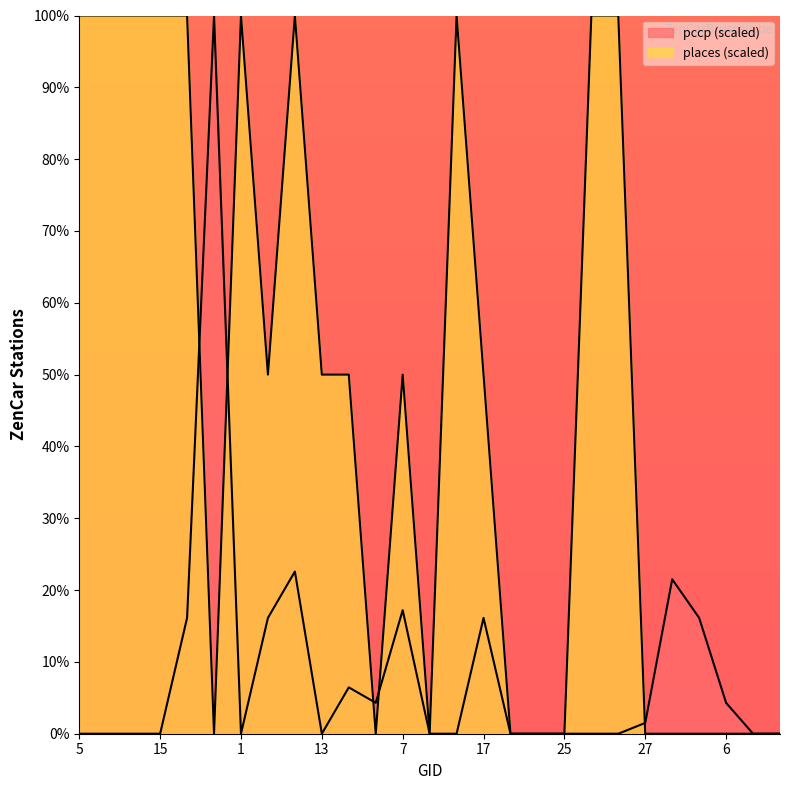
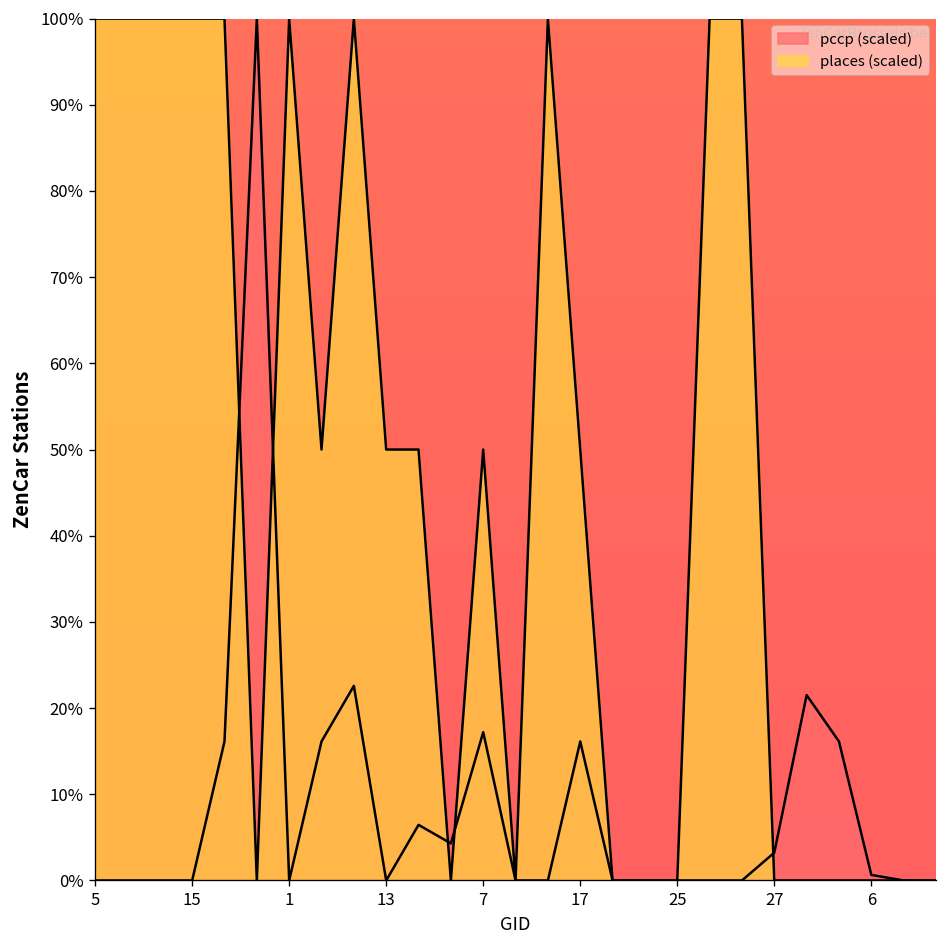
pccp (scaled), 27: 2% -> 3%
pccp (scaled), 6: 4% -> 1%
